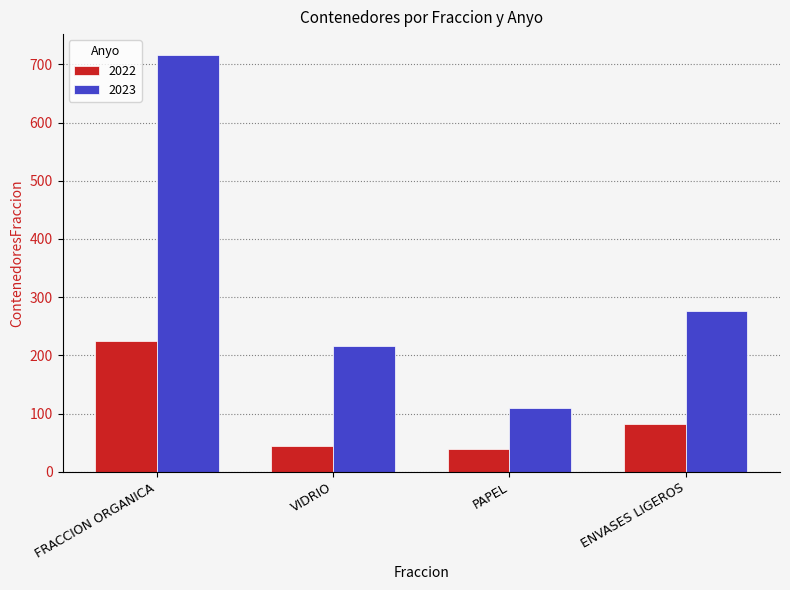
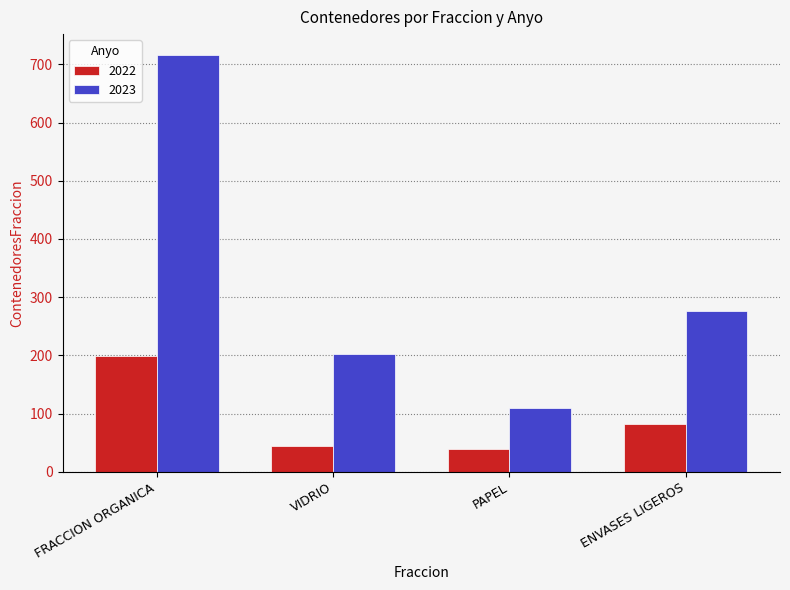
2022, FRACCION ORGANICA: 230 -> 200
2023, VIDRIO: 220 -> 200
